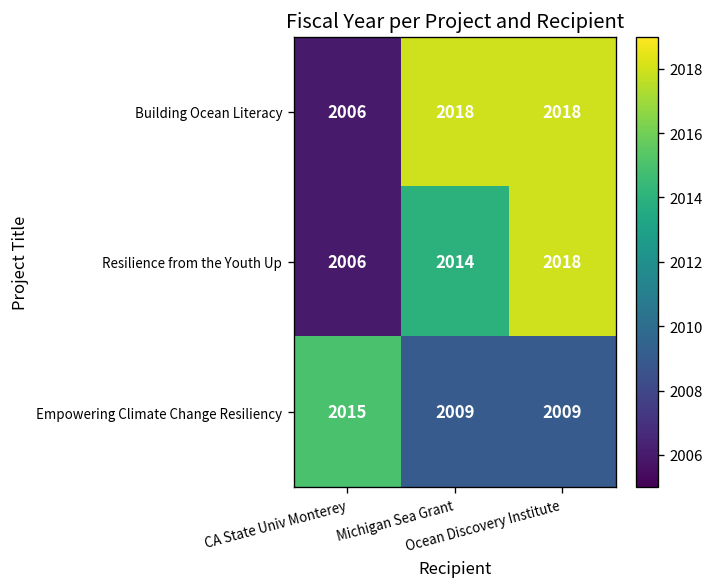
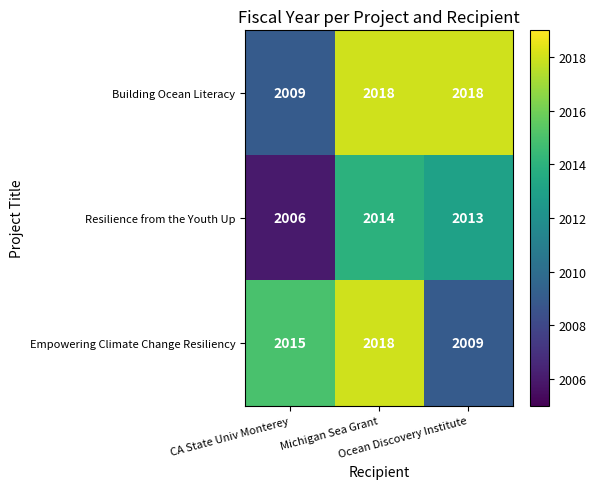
Building Ocean Literacy, CA State Univ Monterey: 2006 -> 2009
Resilience from the Youth Up, Ocean Discovery Institute: 2018 -> 2013
Empowering Climate Change Resiliency, Michigan Sea Grant: 2009 -> 2018
